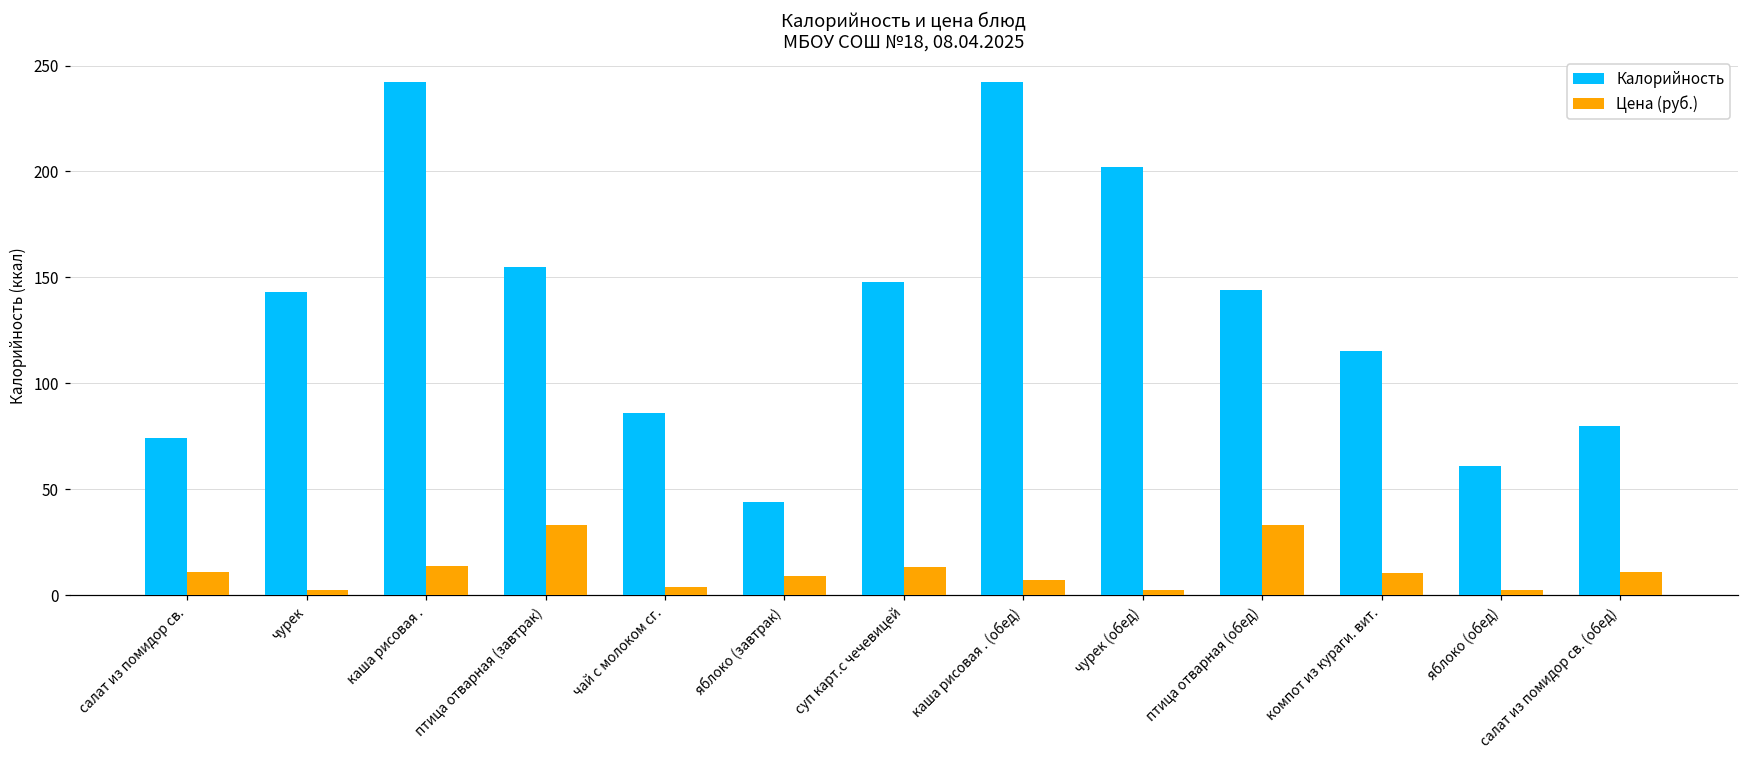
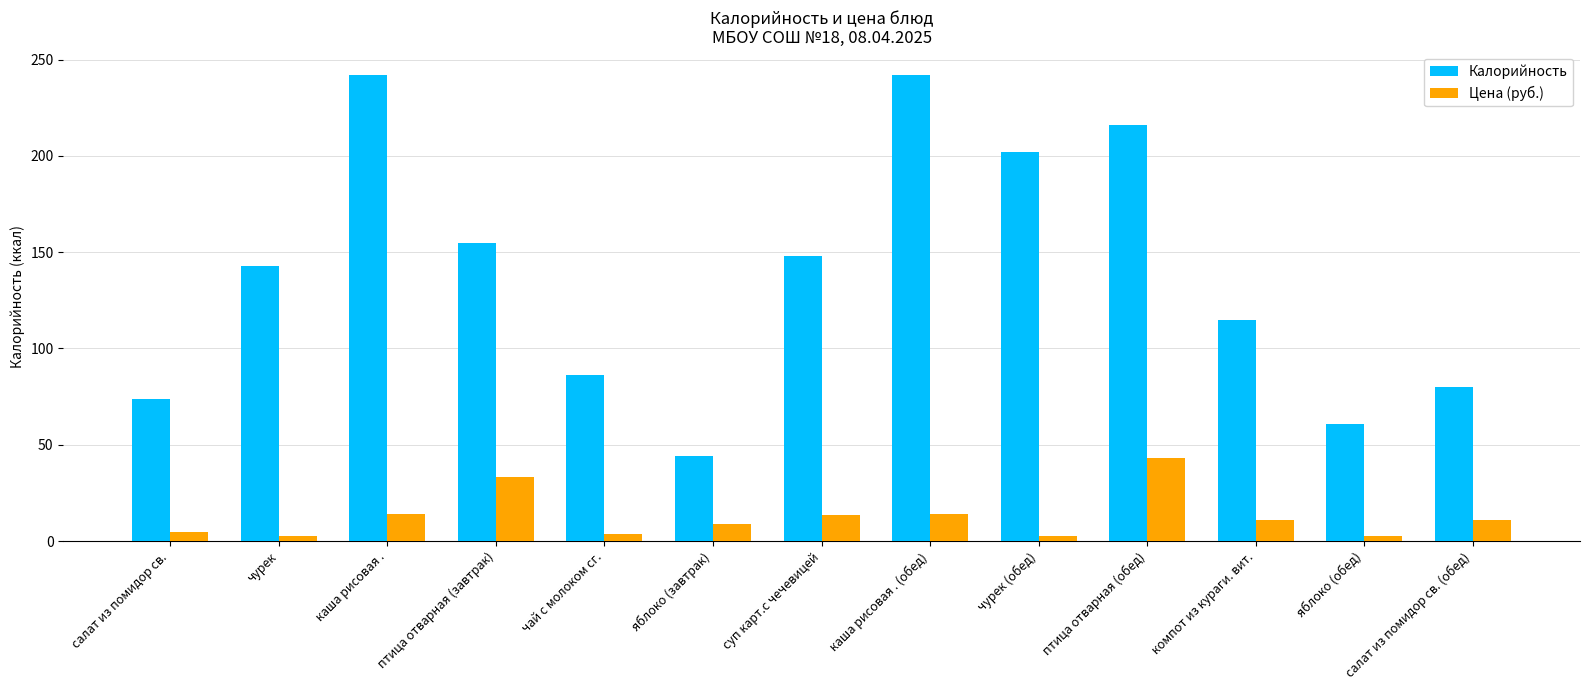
Цена (руб.), салат из помидор св.: 11 -> 5
Цена (руб.), каша рисовая . (обед): 7 -> 14
Калорийность, птица отварная (обед): 144 -> 216
Цена (руб.), птица отварная (обед): 33 -> 43
